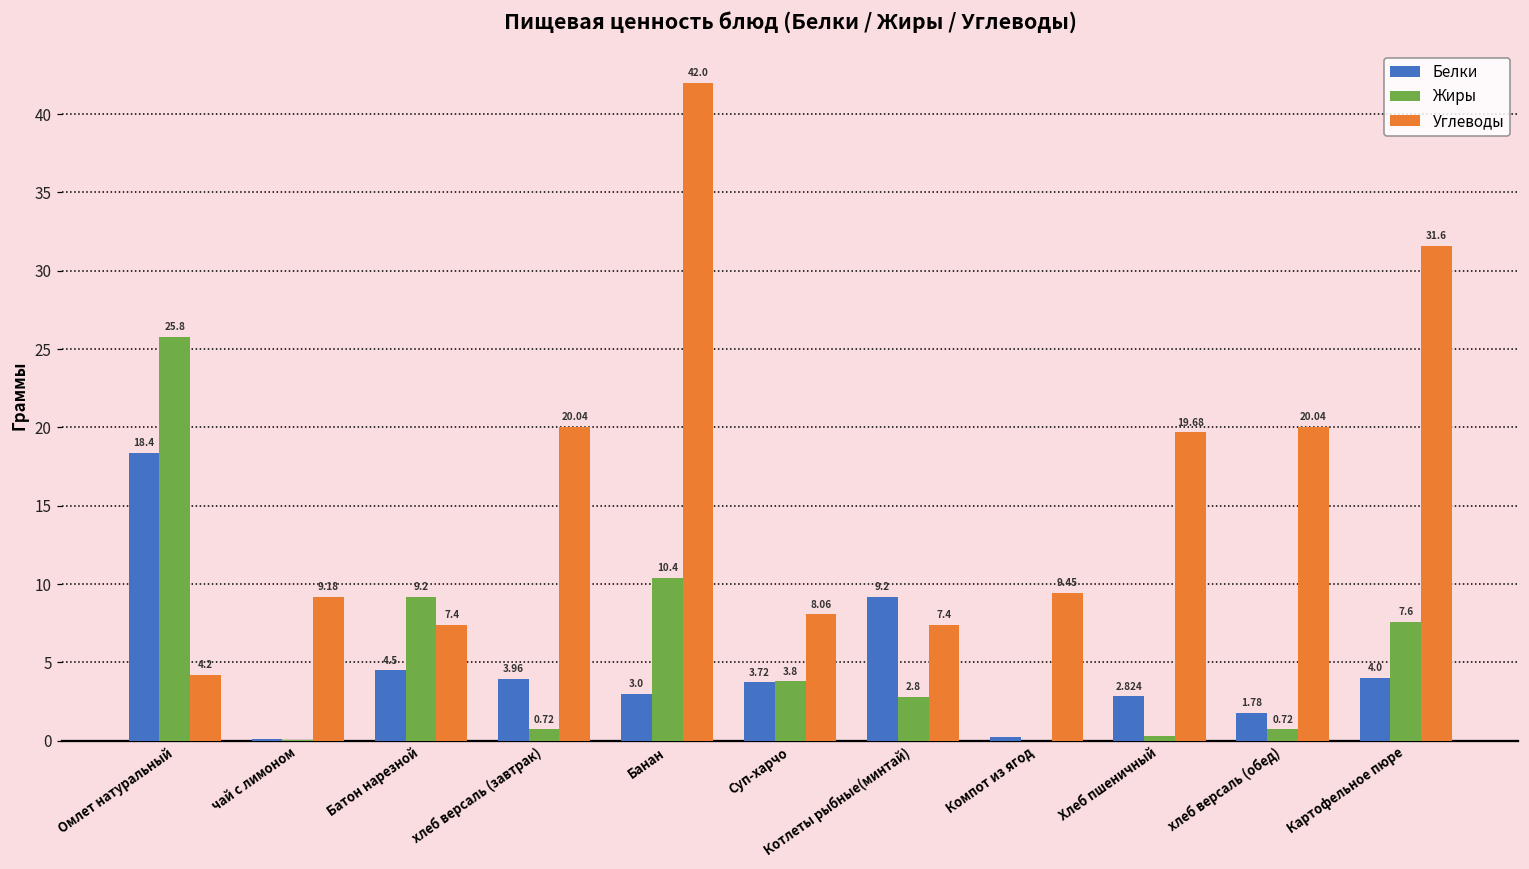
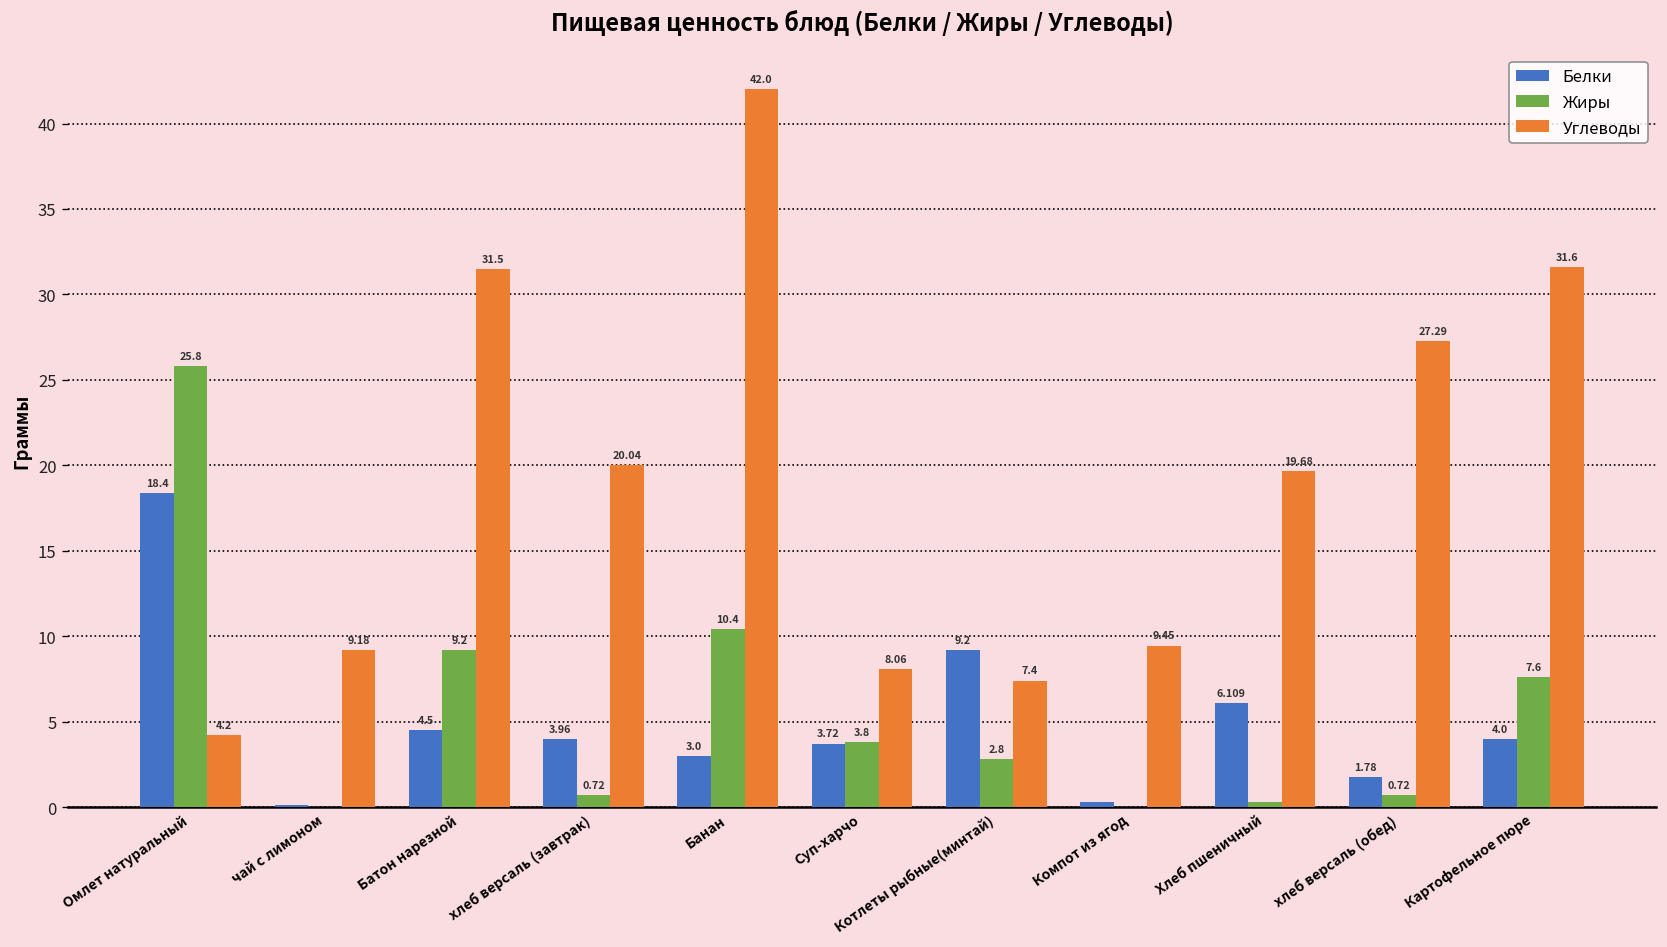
Углеводы, Батон нарезной: 7.4 -> 31.5
Белки, Хлеб пшеничный: 2.824 -> 6.109
Углеводы, хлеб версаль (обед): 20.04 -> 27.29
